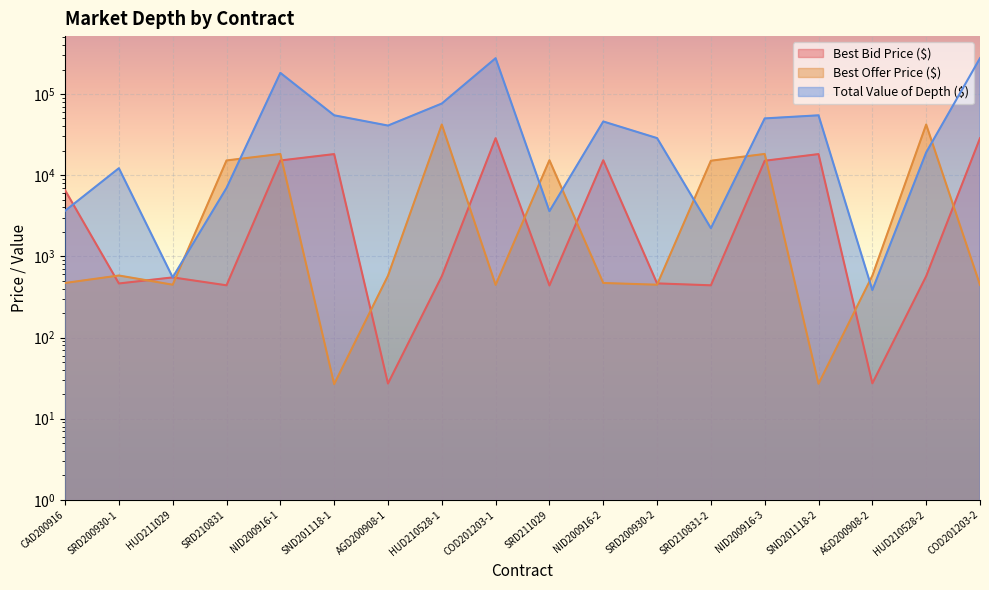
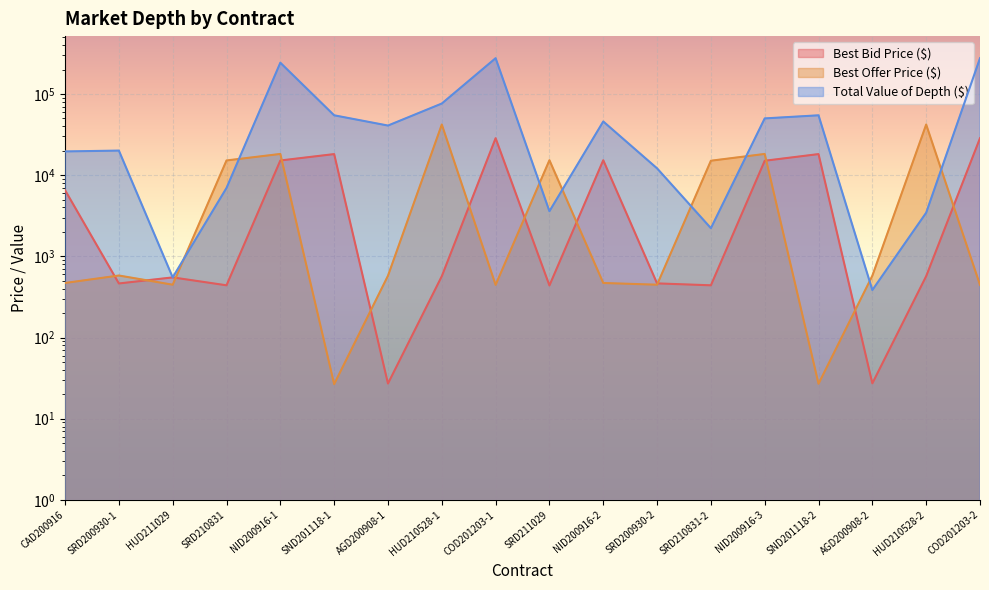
Total Value of Depth ($), CAD200916: 4000 -> 20000
Total Value of Depth ($), SRD200930-1: 12000 -> 20000
Total Value of Depth ($), NID200916-1: 180000 -> 240000
Total Value of Depth ($), SRD200930-2: 29000 -> 12000
Total Value of Depth ($), HUD210528-2: 19000 -> 3400
